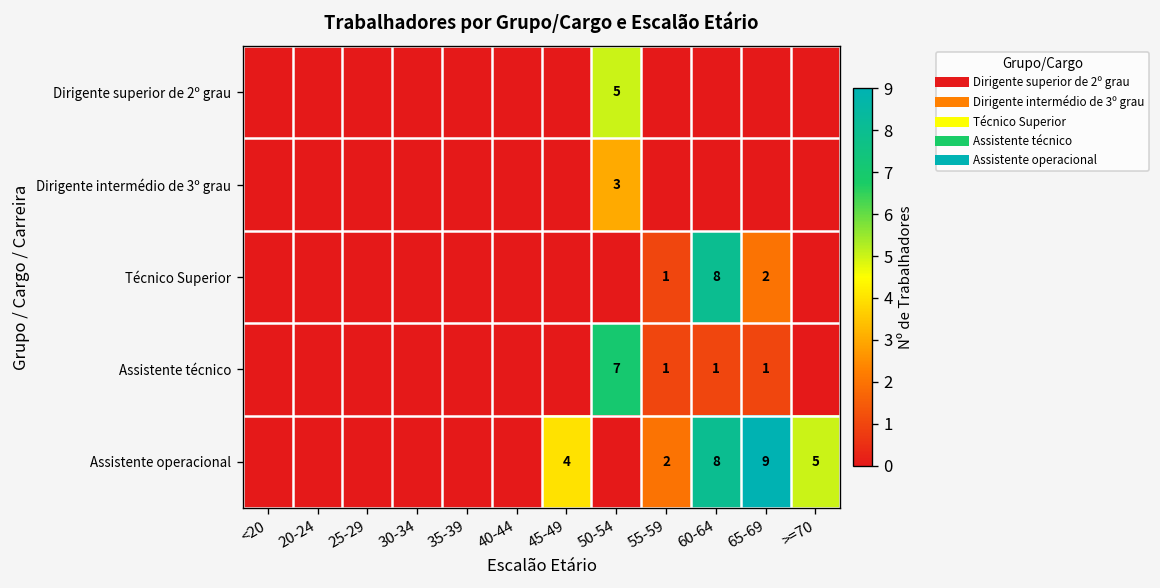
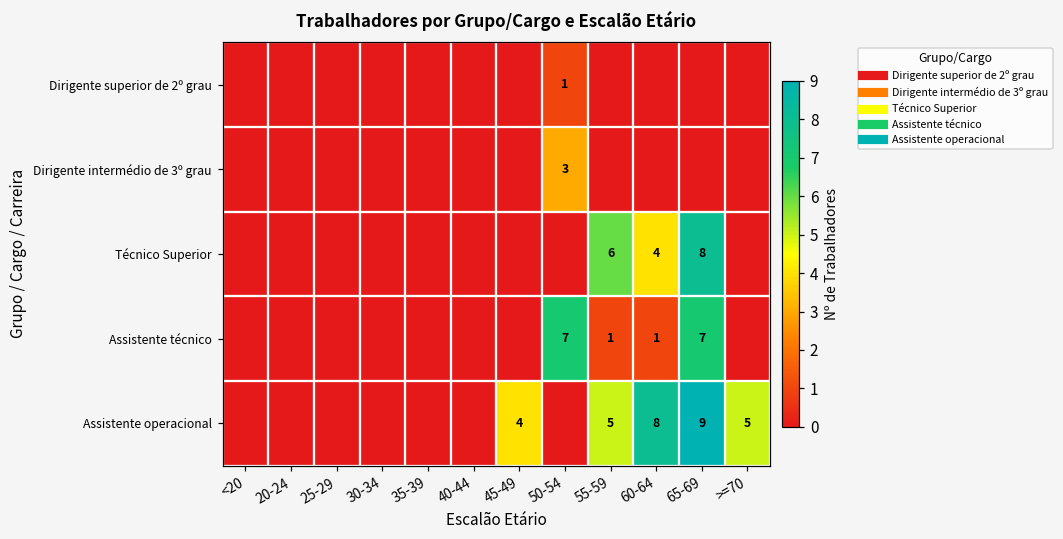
Dirigente superior de 2º grau, 50-54: 5 -> 1
Técnico Superior, 55-59: 1 -> 6
Técnico Superior, 60-64: 8 -> 4
Técnico Superior, 65-69: 2 -> 8
Assistente técnico, 65-69: 1 -> 7
Assistente operacional, 55-59: 2 -> 5
